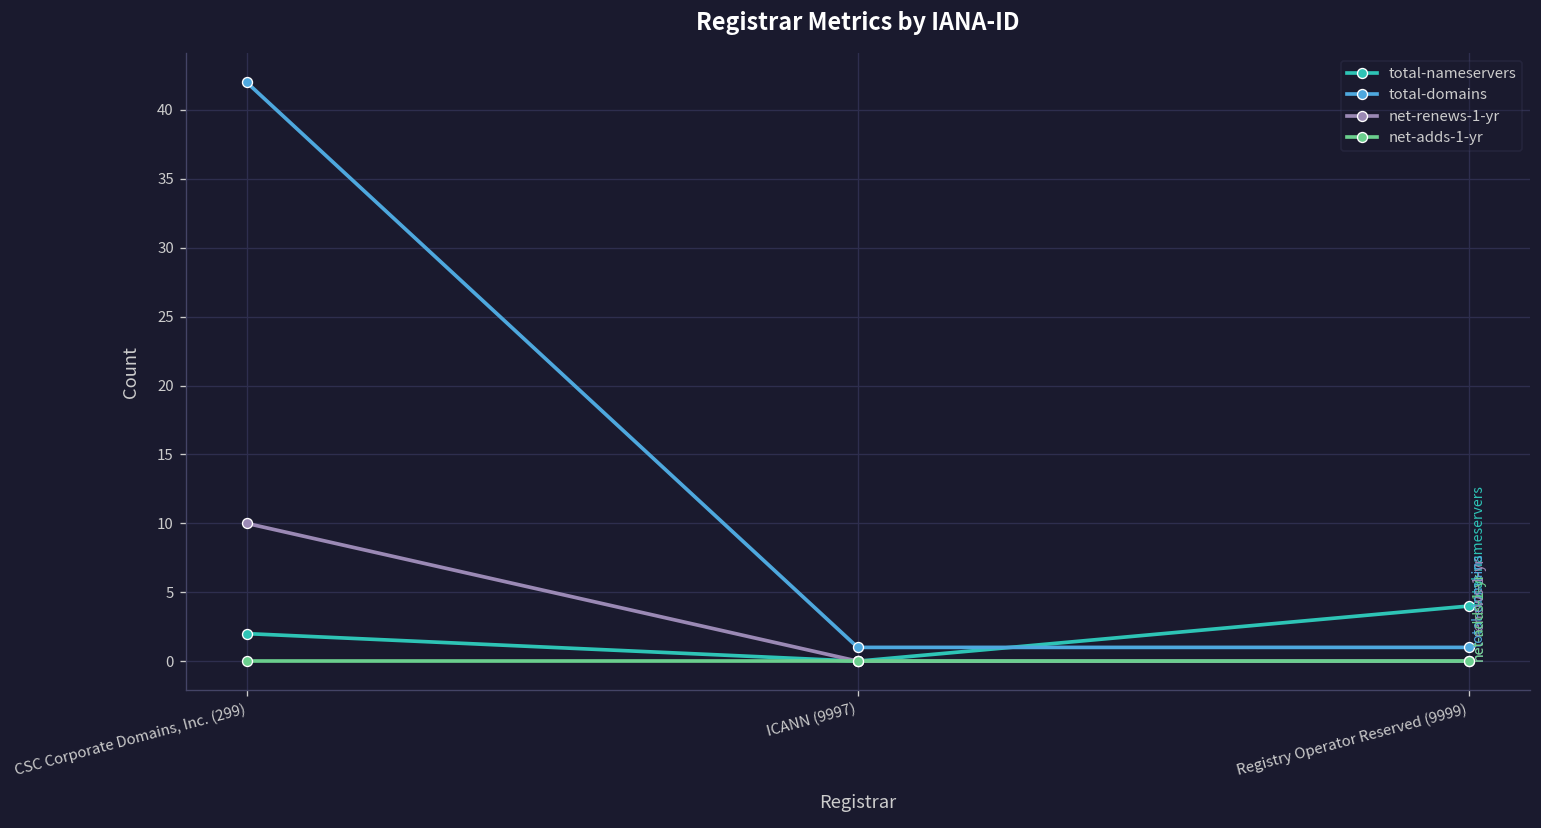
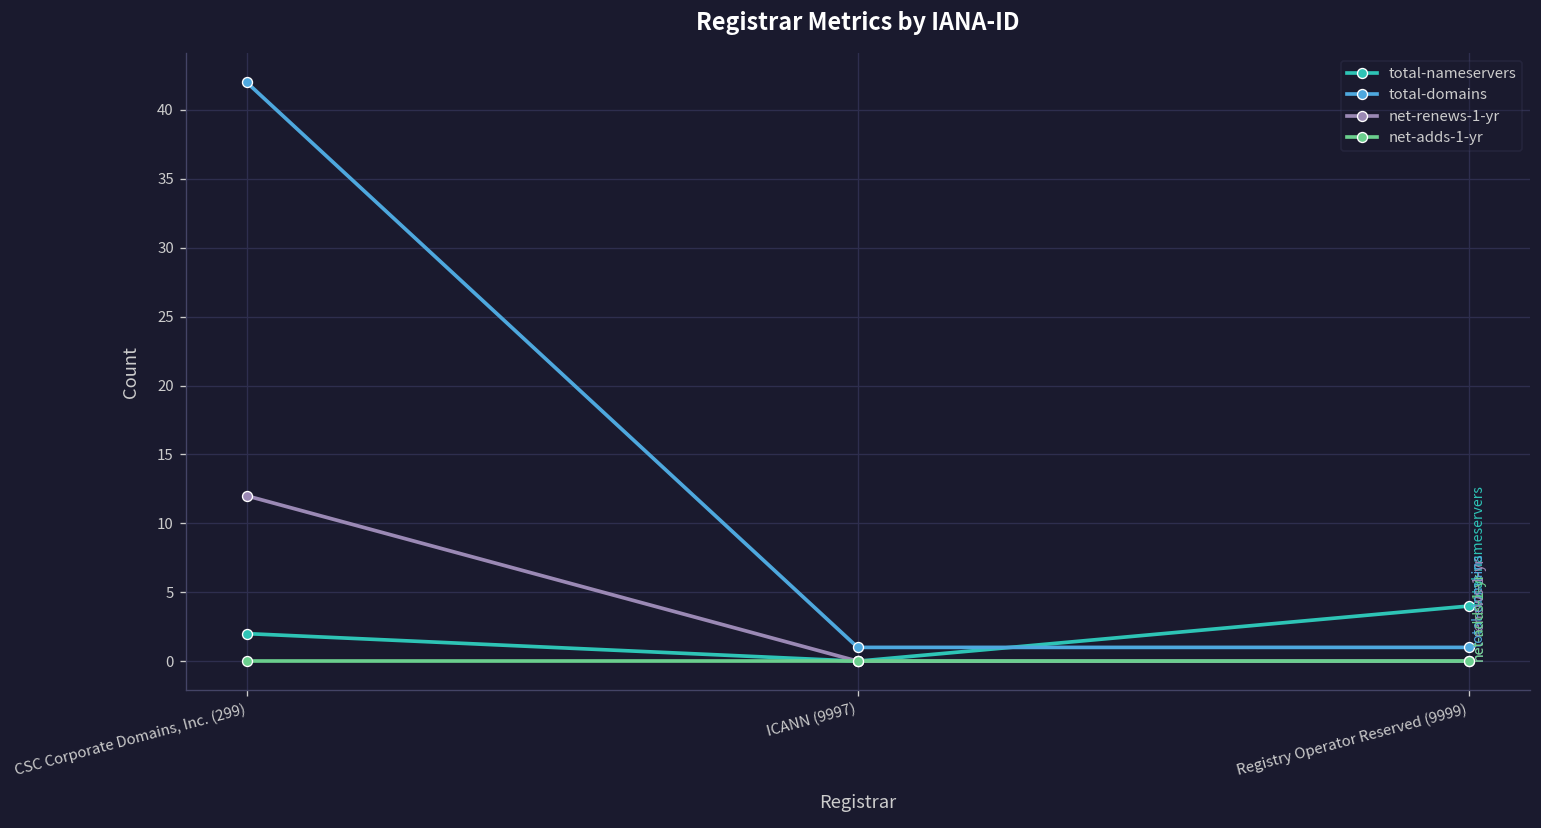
net-renews-1-yr, CSC Corporate Domains, Inc. (299): 10 -> 12
